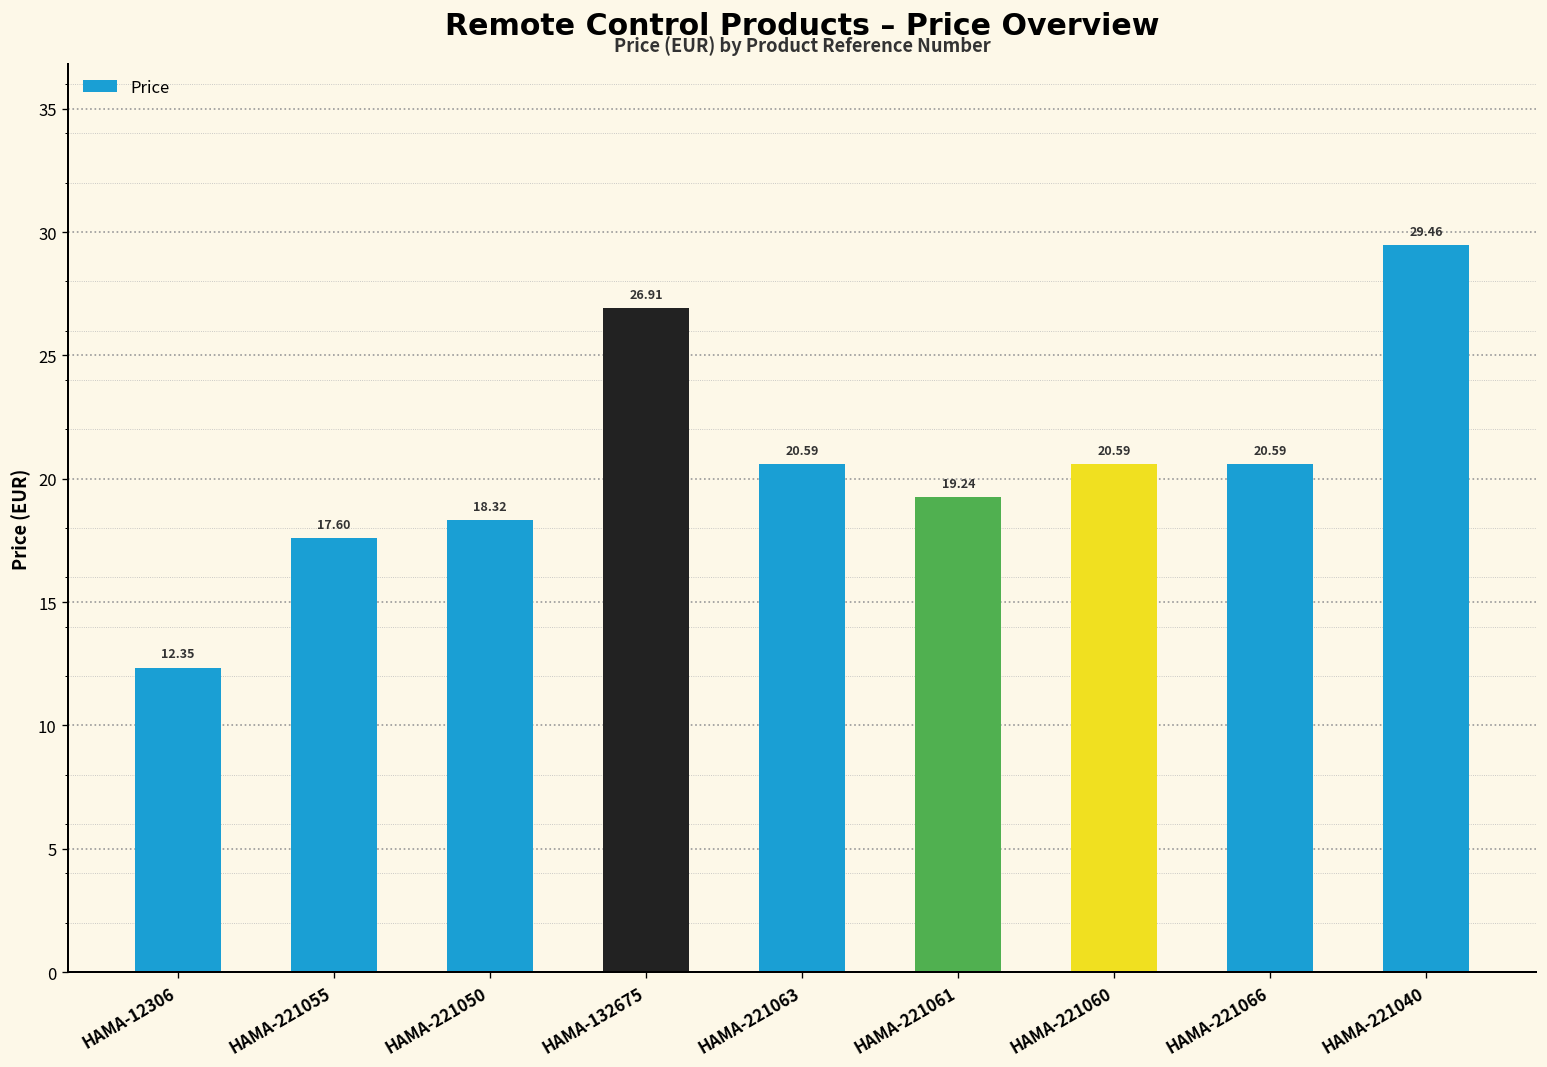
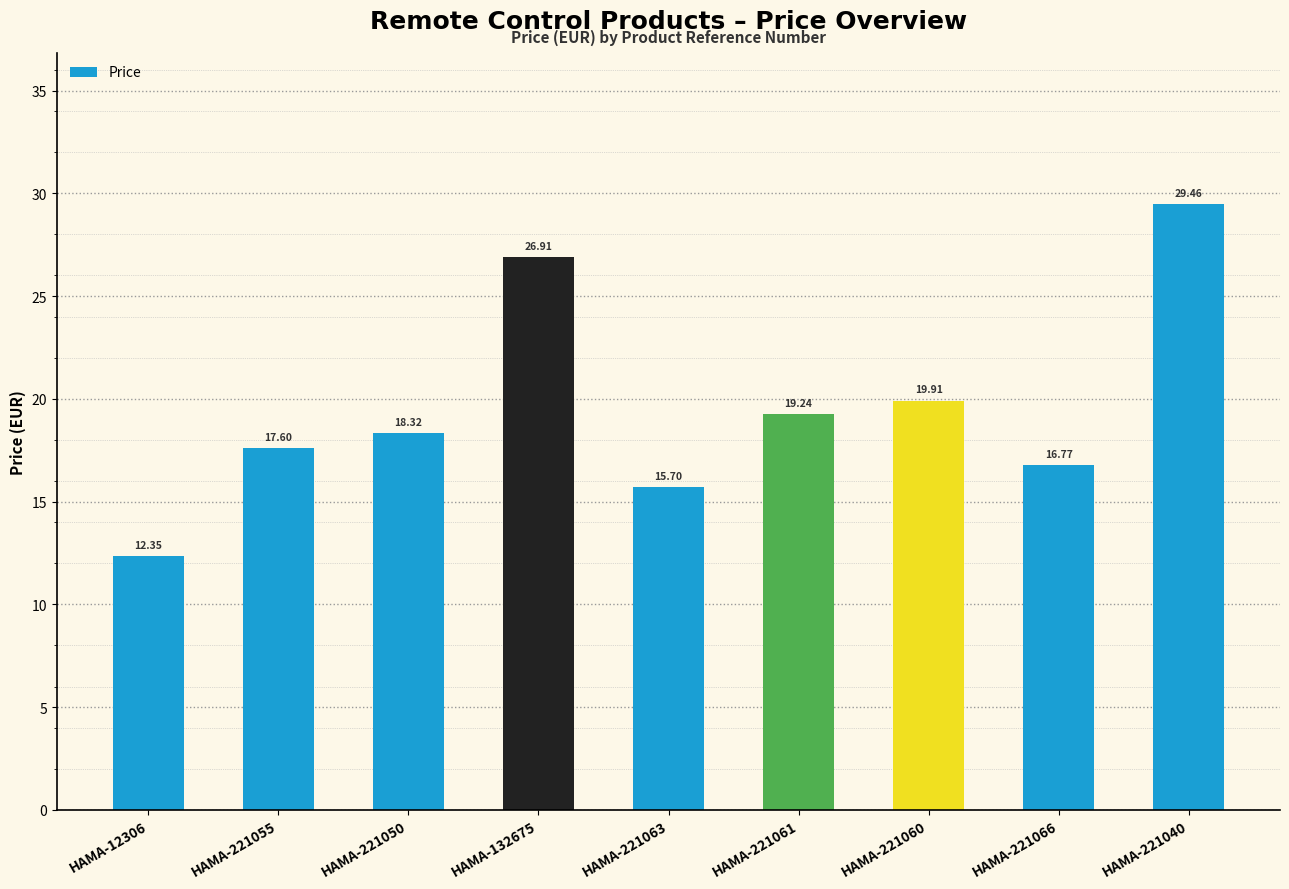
HAMA-221063: 20.59 -> 15.70
HAMA-221060: 20.59 -> 19.91
HAMA-221066: 20.59 -> 16.77
